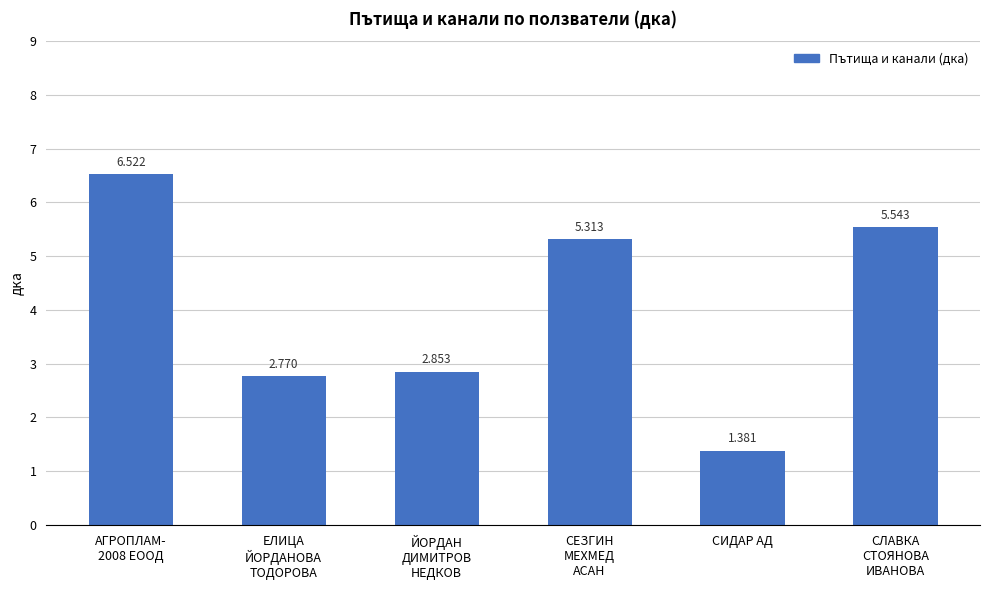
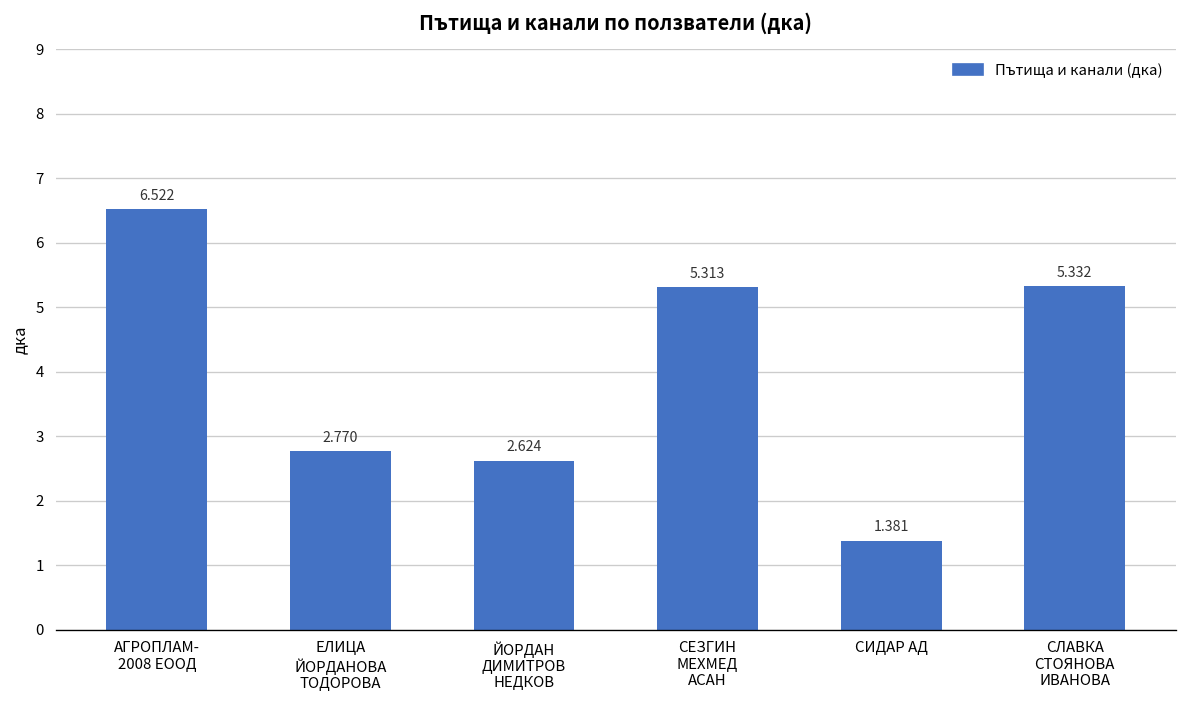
ЙОРДАН ДИМИТРОВ НЕДКОВ: 2.853 -> 2.624
СЛАВКА СТОЯНОВА ИВАНОВА: 5.543 -> 5.332
